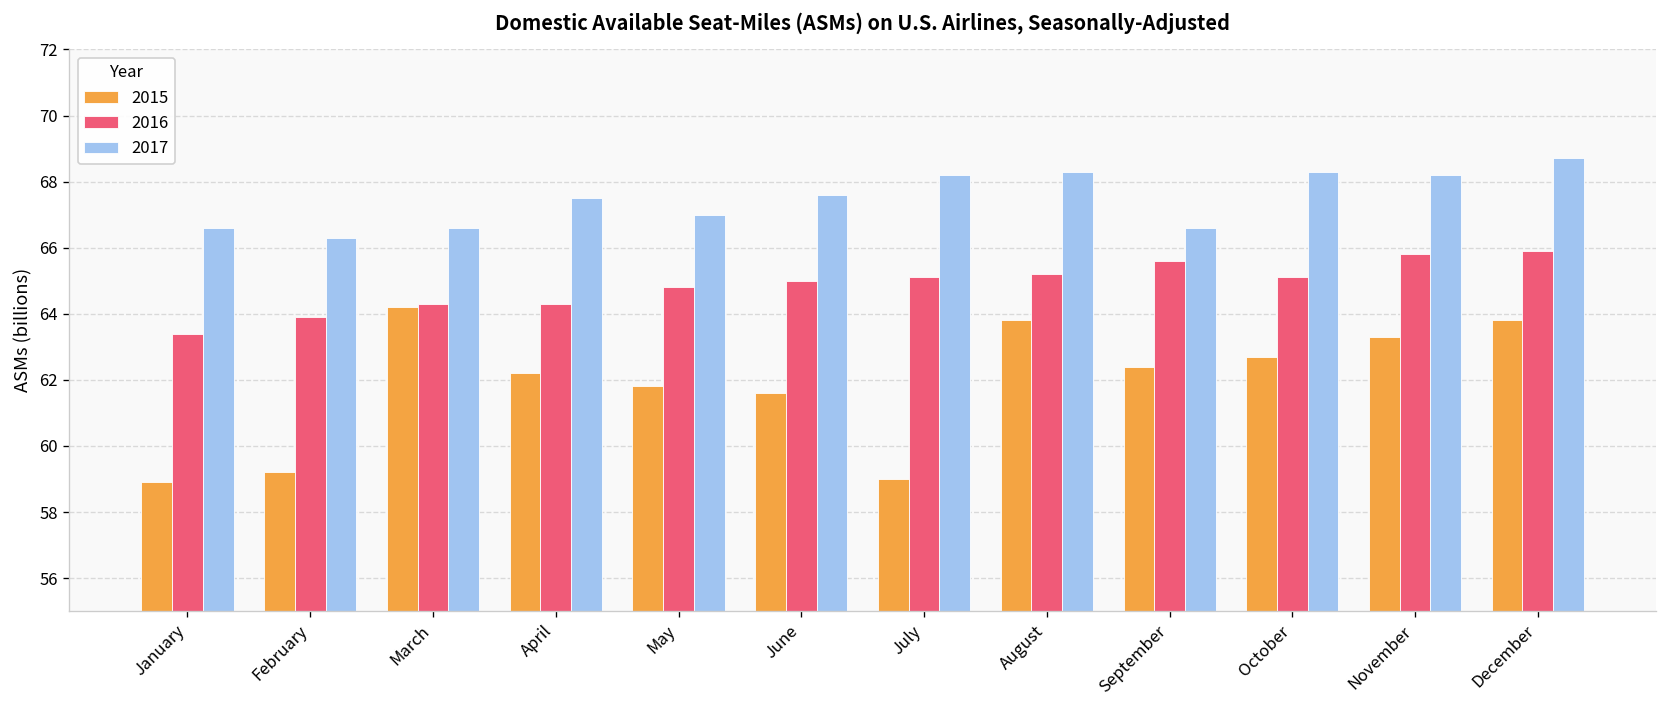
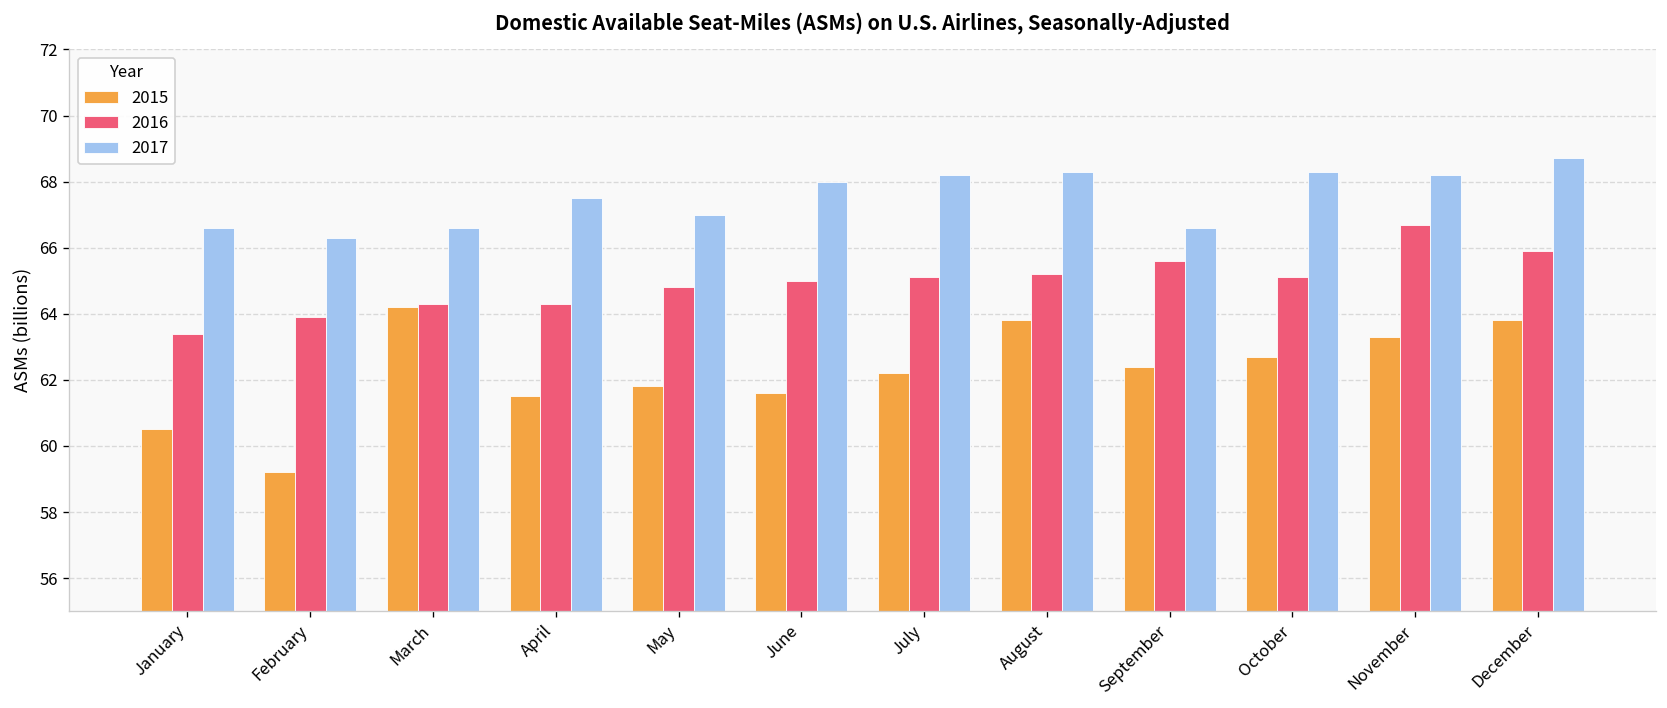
2015, January: 58.9 -> 60.5
2015, April: 62.2 -> 61.5
2017, June: 67.6 -> 68.0
2015, July: 59.0 -> 62.2
2016, November: 65.8 -> 66.7
